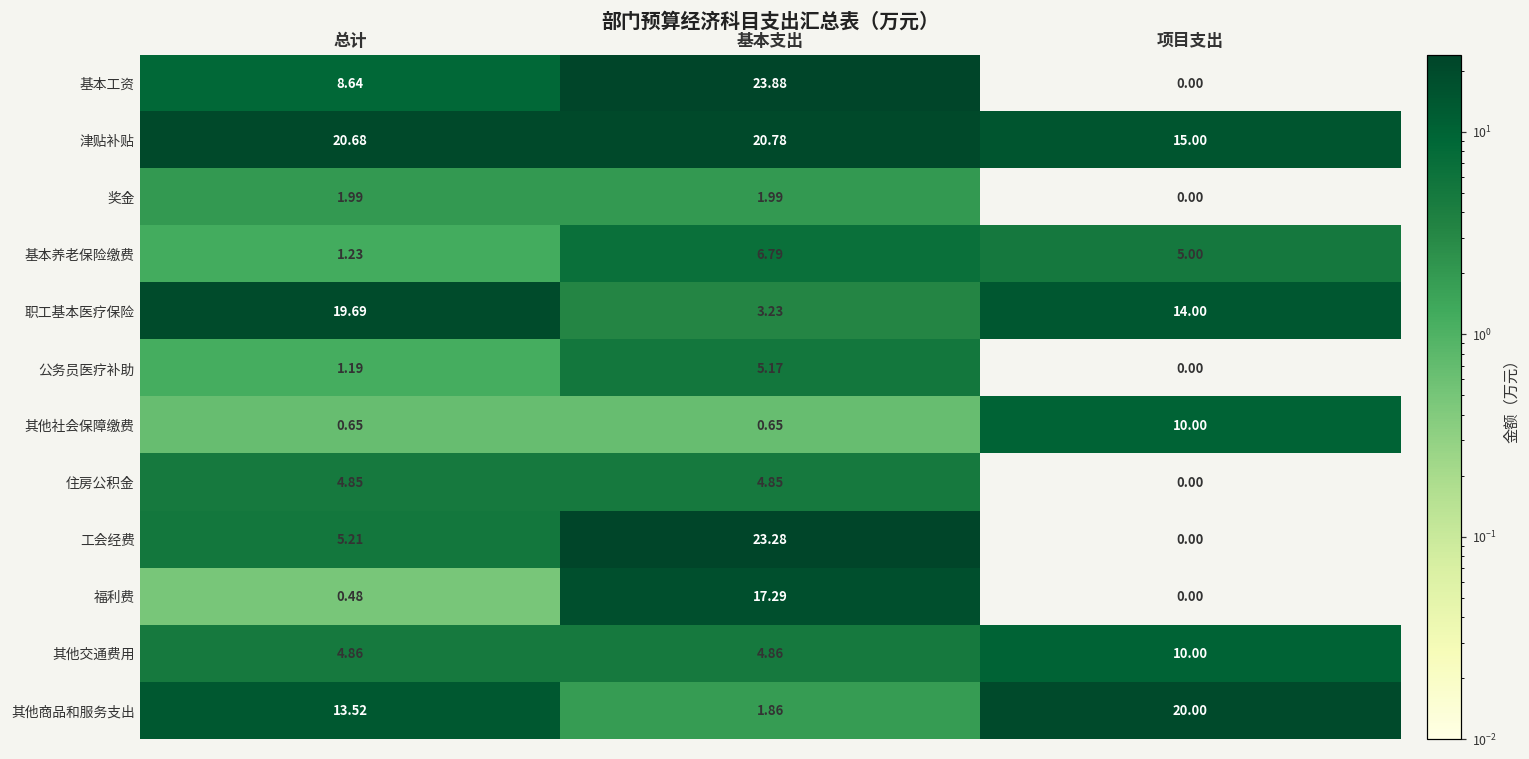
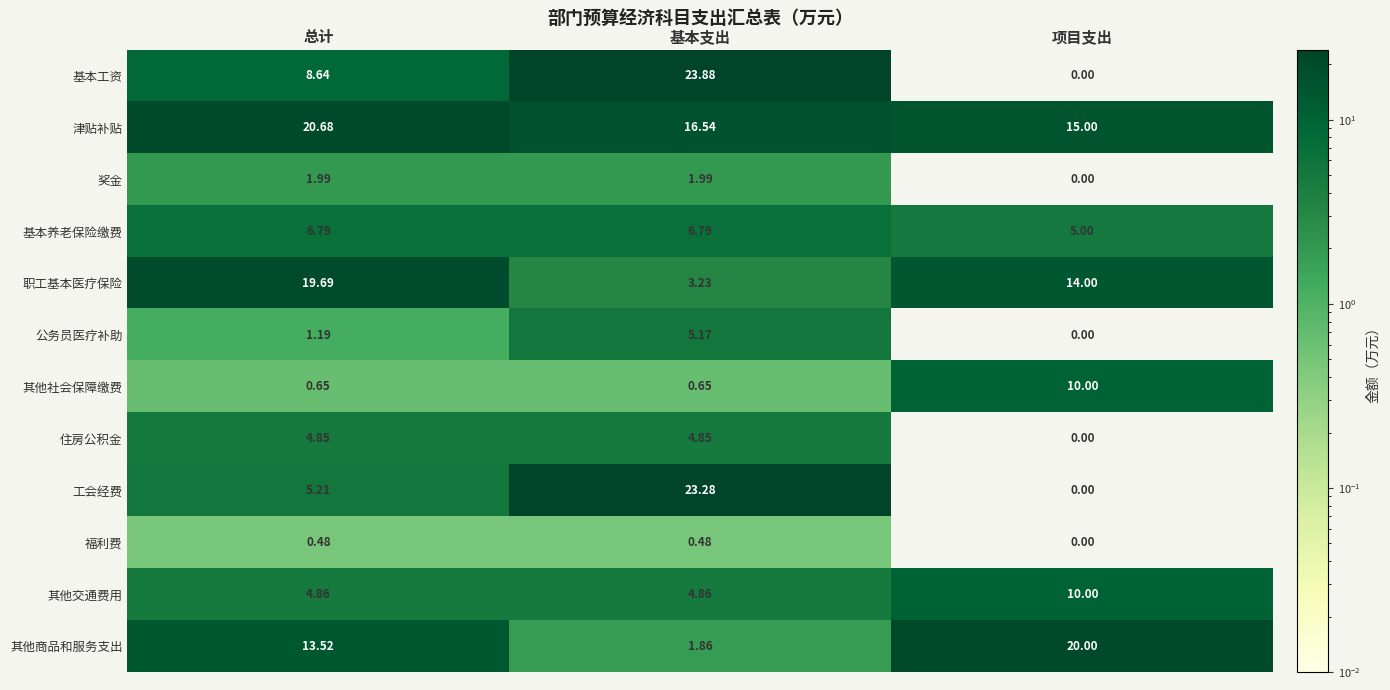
津贴补贴, 基本支出: 20.78 -> 16.54
基本养老保险缴费, 总计: 1.23 -> 6.79
福利费, 基本支出: 17.29 -> 0.48
